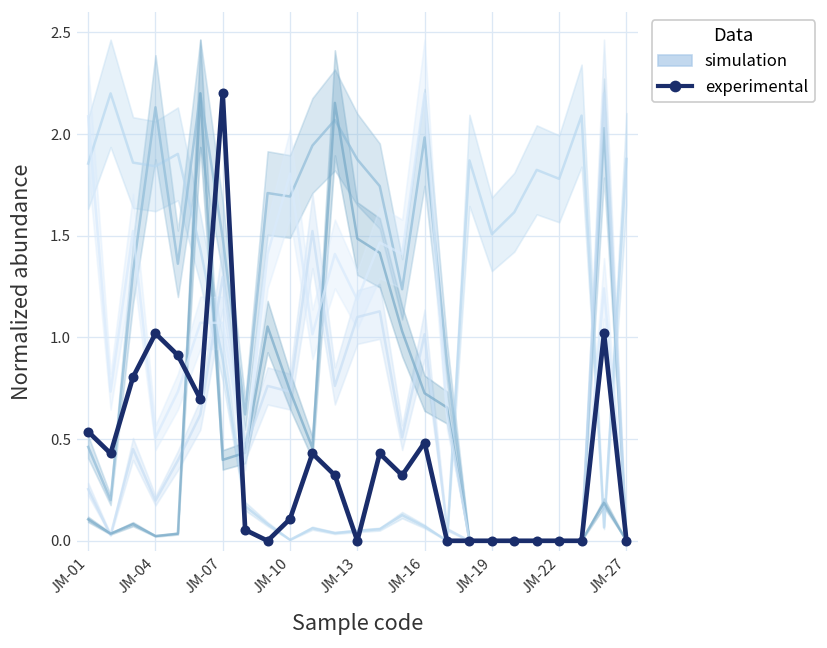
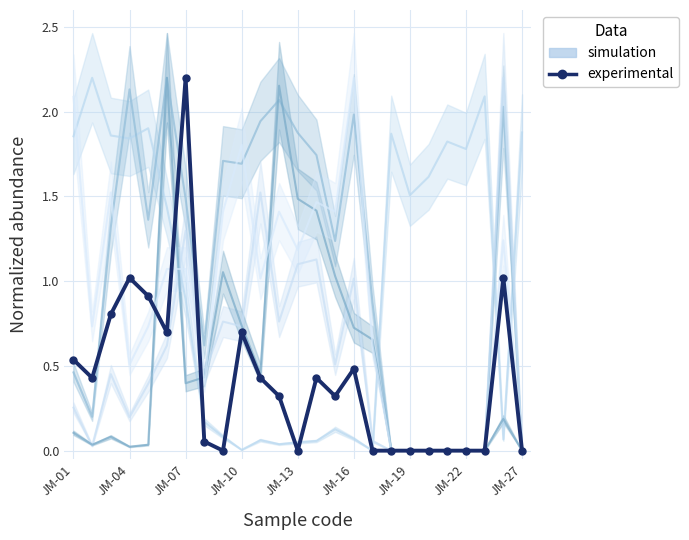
experimental, JM-10: 0.11 -> 0.70
